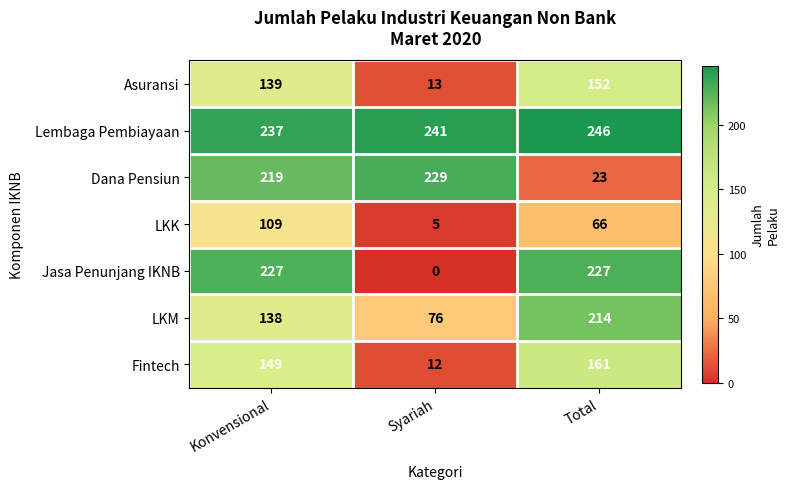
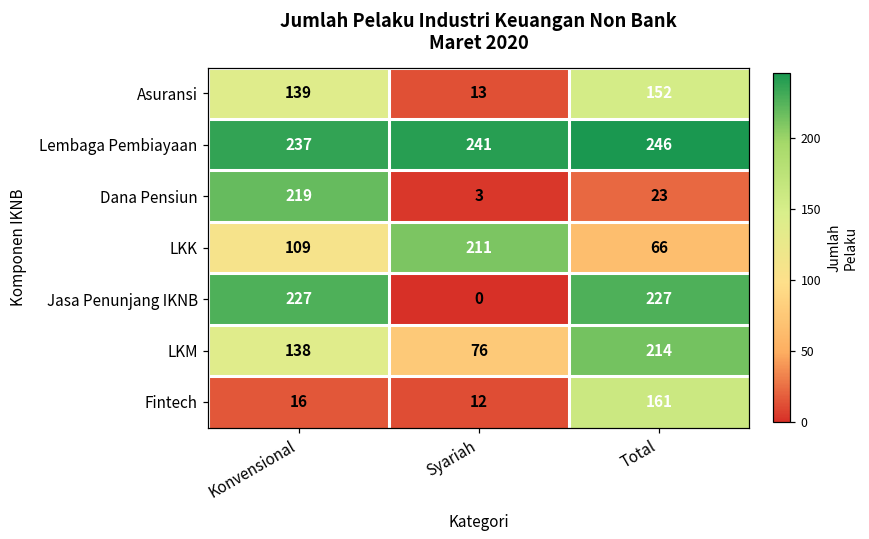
Dana Pensiun, Syariah: 229 -> 3
LKK, Syariah: 5 -> 211
Fintech, Konvensional: 149 -> 16
